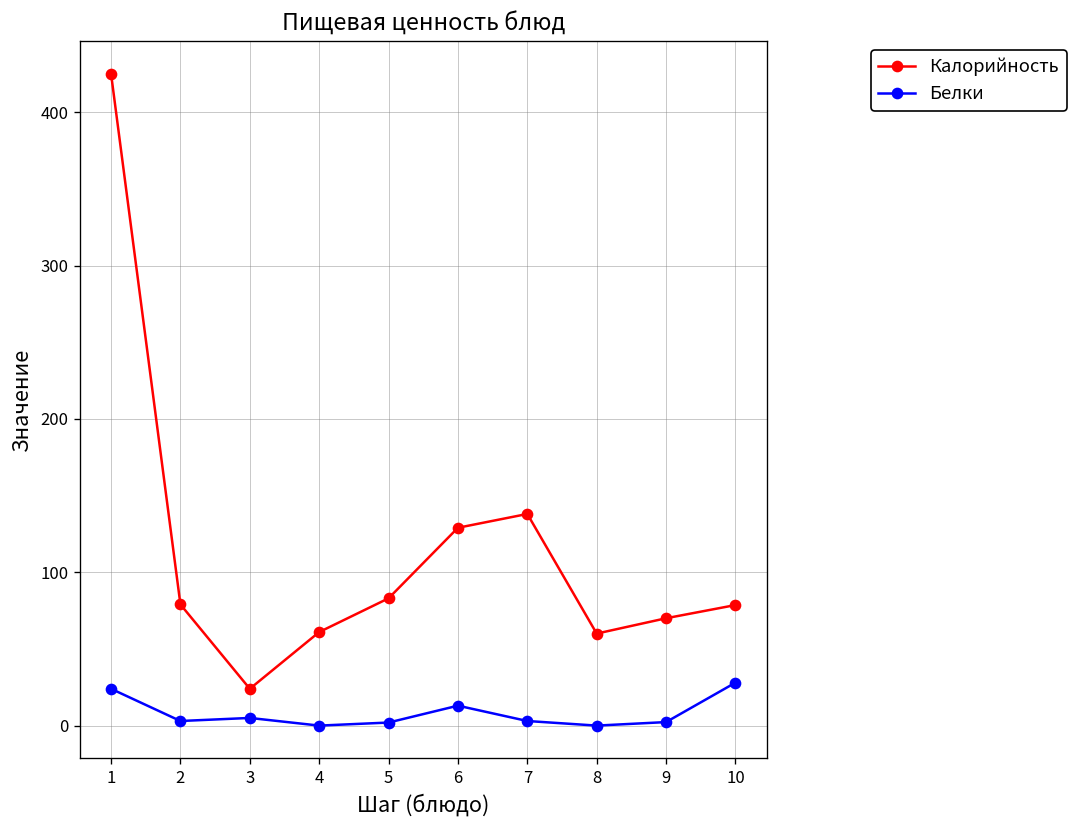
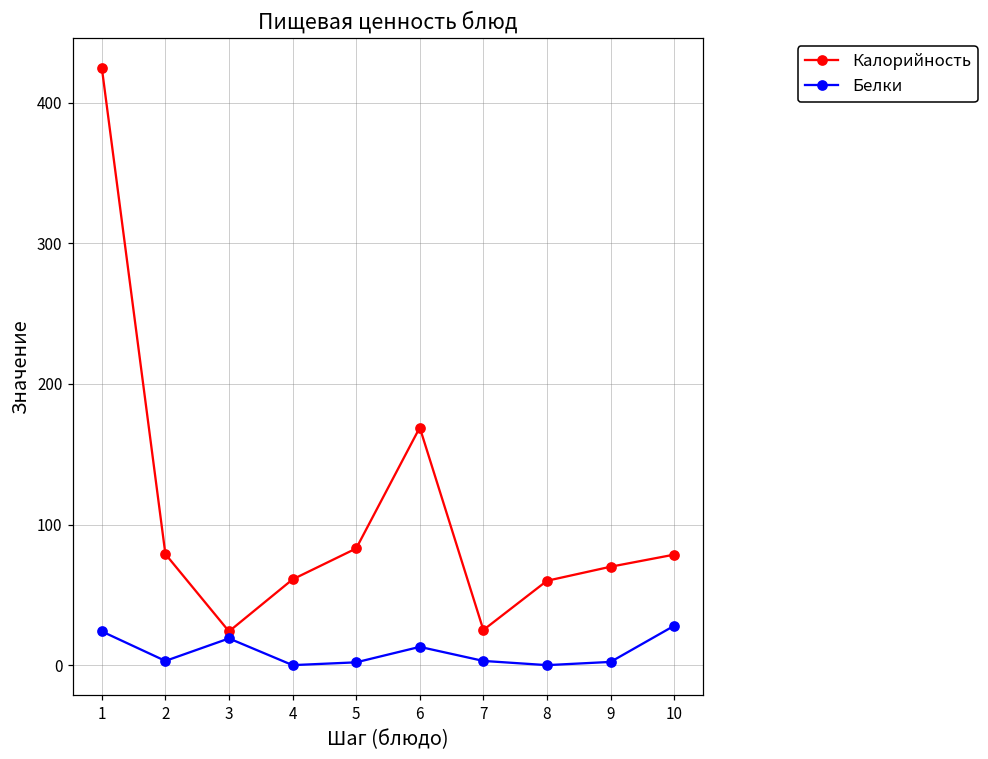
Белки, 3: 5 -> 19
Калорийность, 6: 129 -> 169
Калорийность, 7: 138 -> 25
